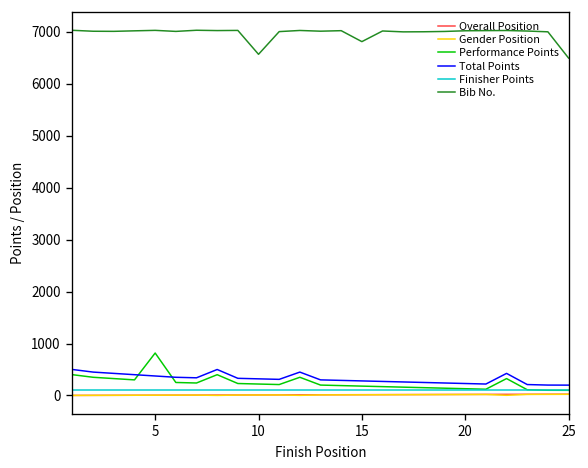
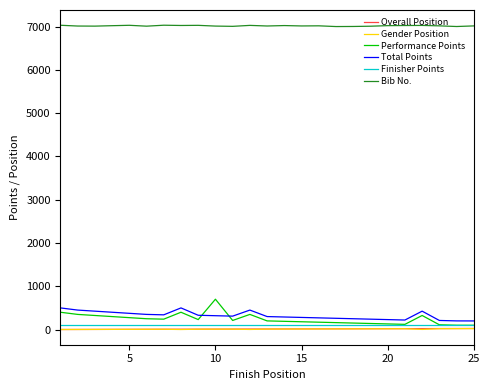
Performance Points, 5: 800 -> 300
Performance Points, 10: 200 -> 700
Bib No., 10: 6600 -> 7000
Bib No., 15: 6800 -> 7000
Bib No., 25: 6500 -> 7000
